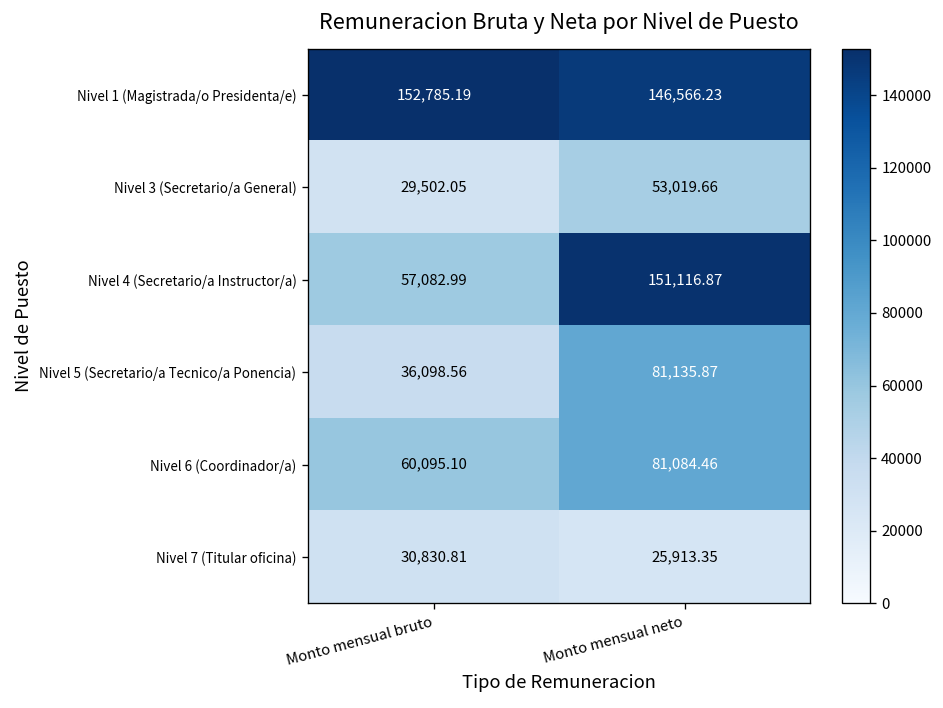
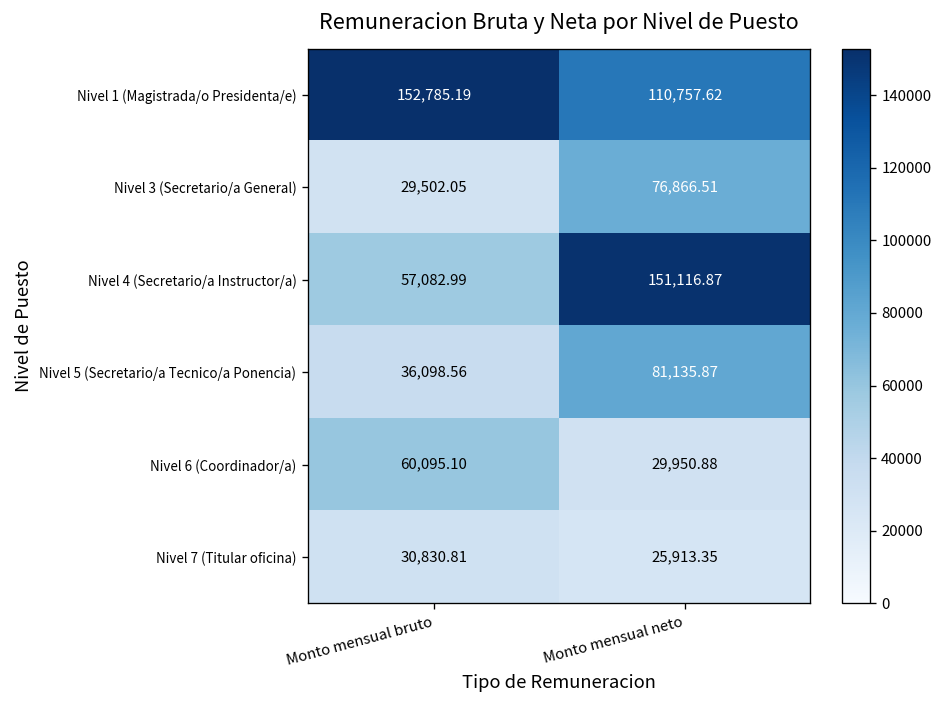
Nivel 1 (Magistrada/o Presidenta/e), Monto mensual neto: 146,566.23 -> 110,757.62
Nivel 3 (Secretario/a General), Monto mensual neto: 53,019.66 -> 76,866.51
Nivel 6 (Coordinador/a), Monto mensual neto: 81,084.46 -> 29,950.88
